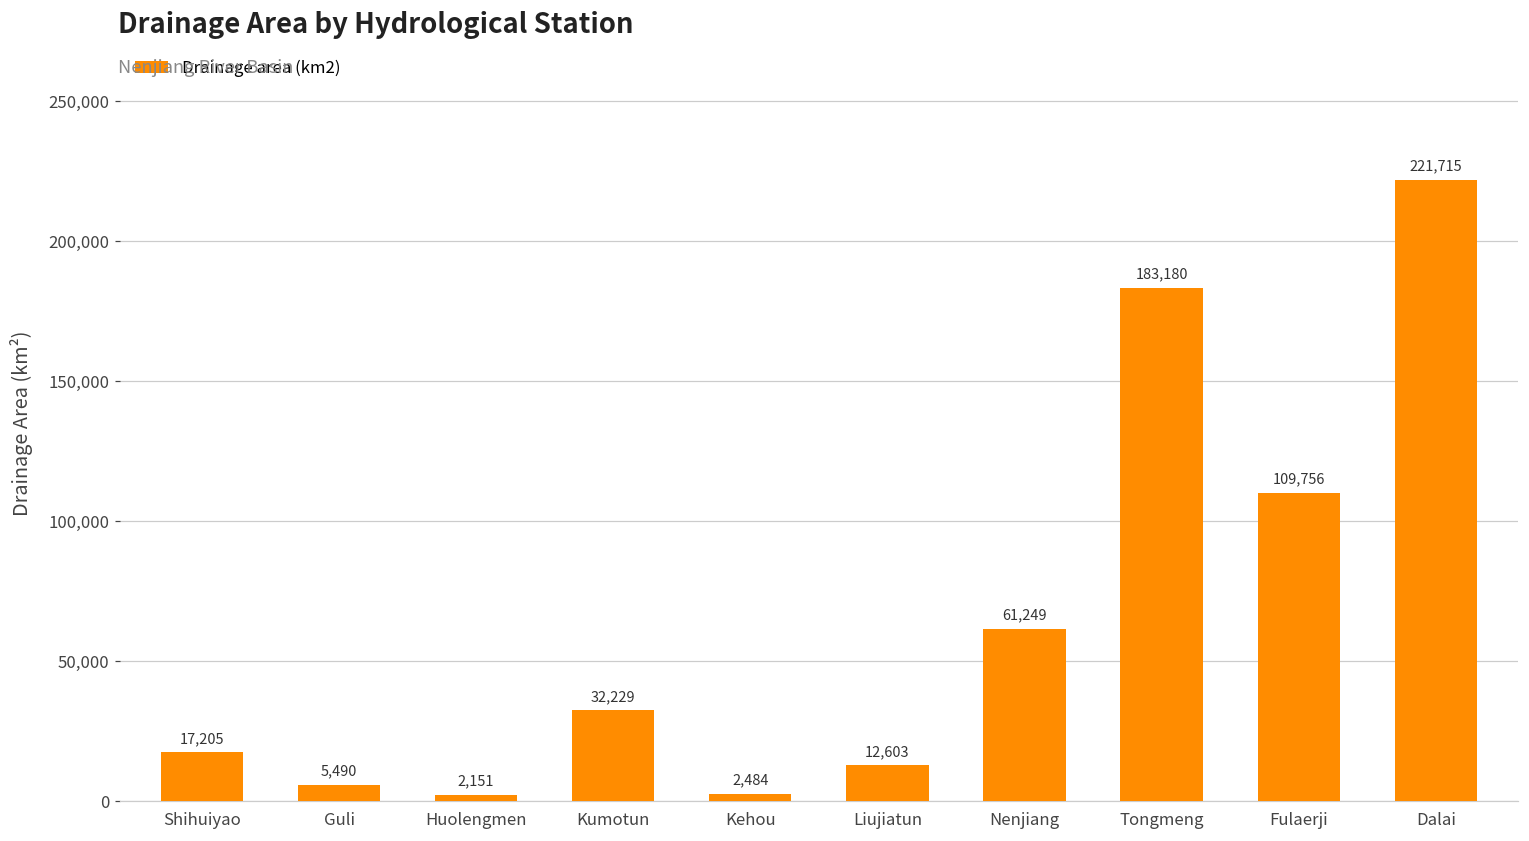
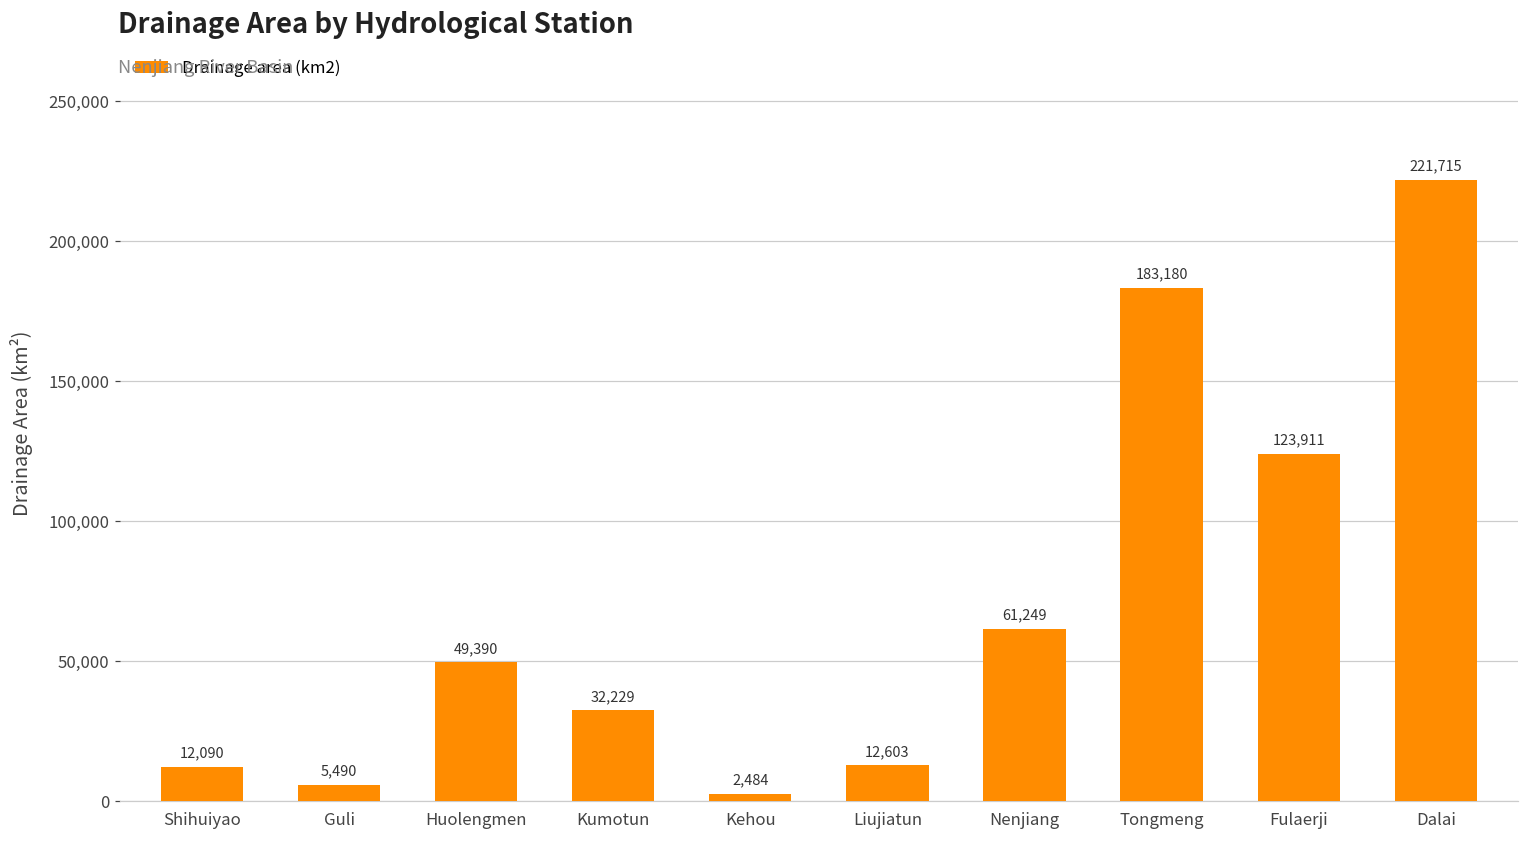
Shihuiyao: 17,205 -> 12,090
Huolengmen: 2,151 -> 49,390
Fulaerji: 109,756 -> 123,911
